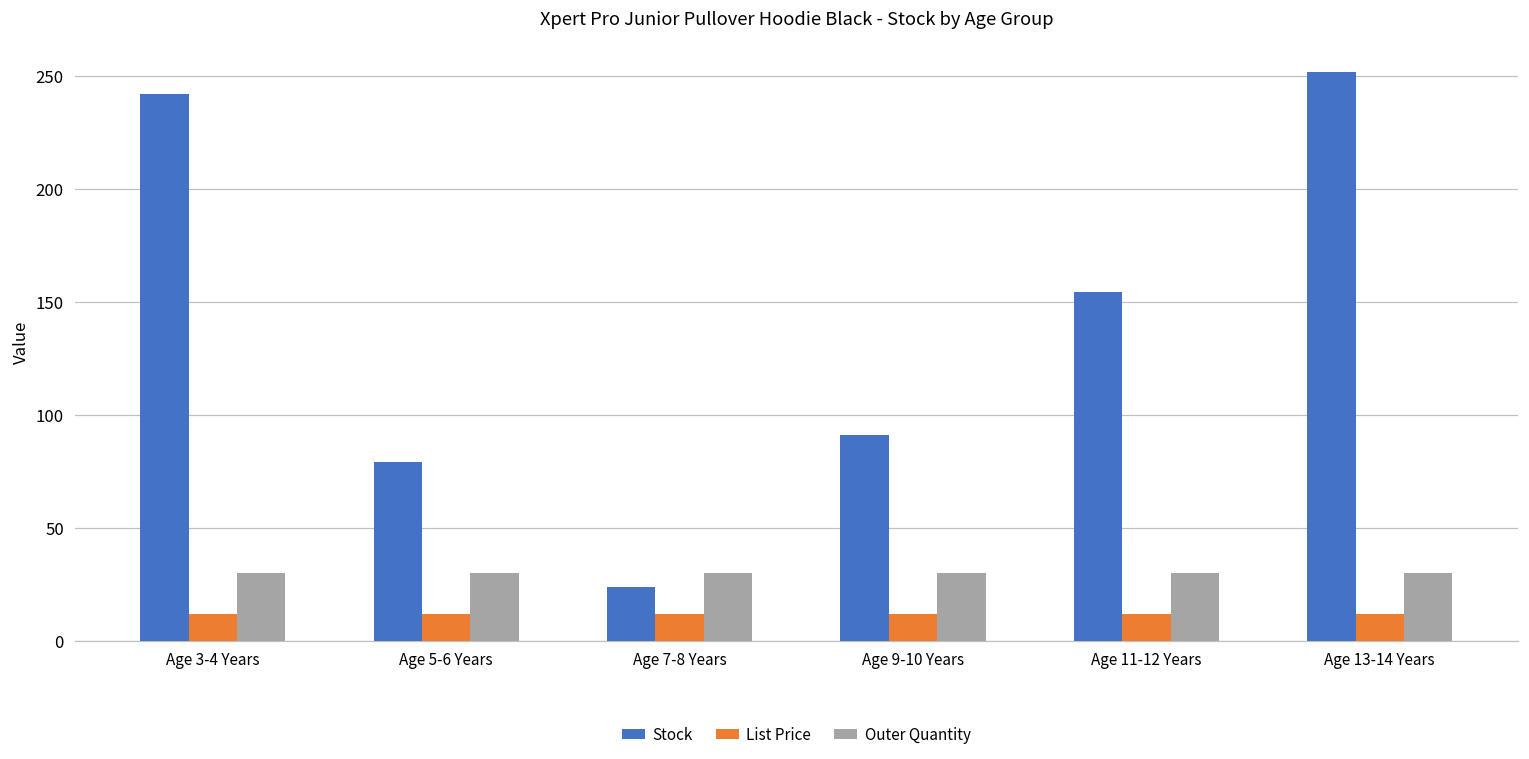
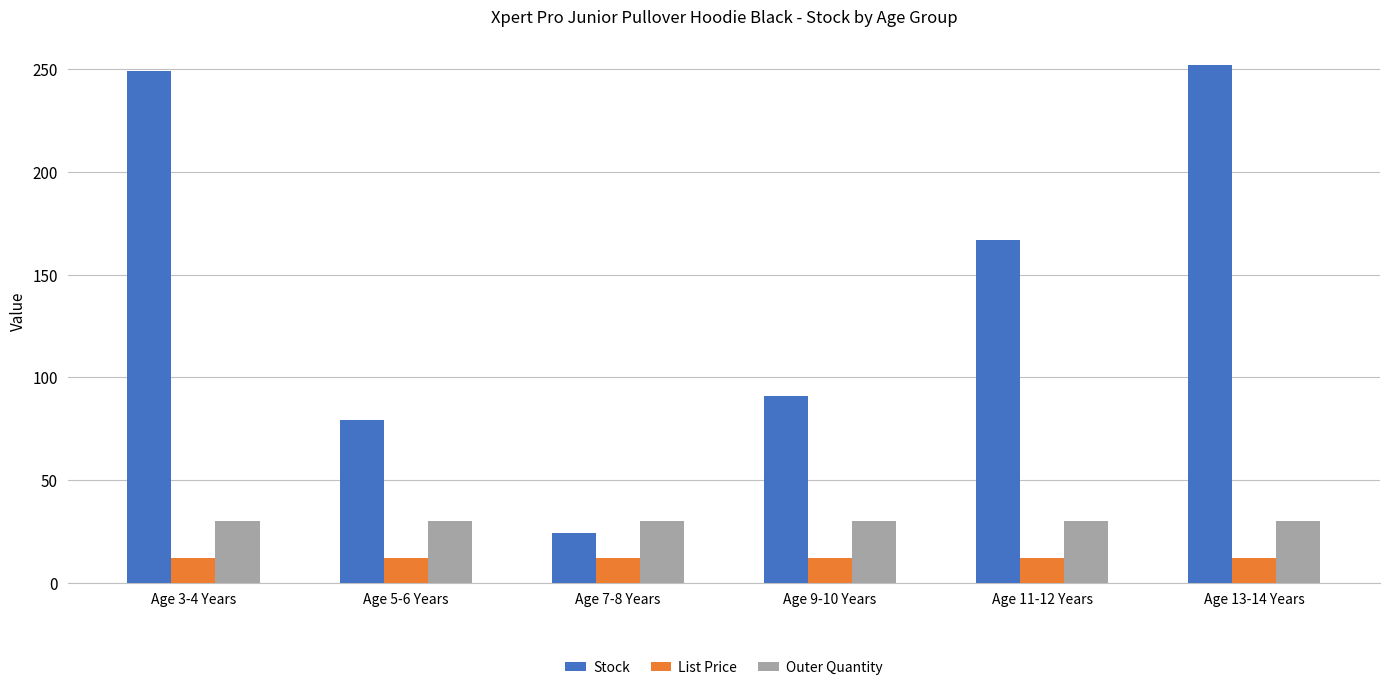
Stock, Age 3-4 Years: 242 -> 249
Stock, Age 11-12 Years: 154 -> 167
